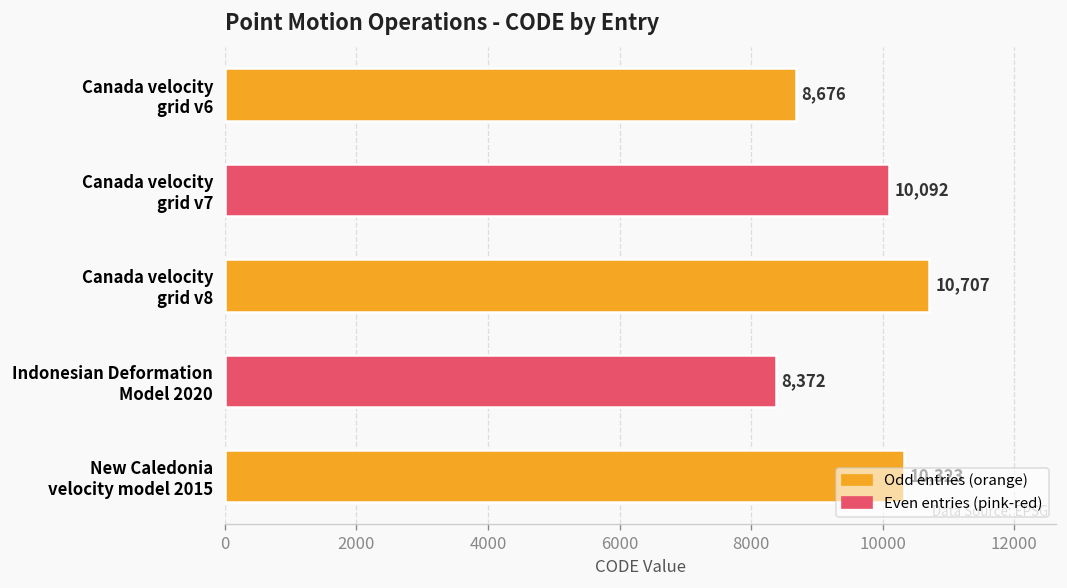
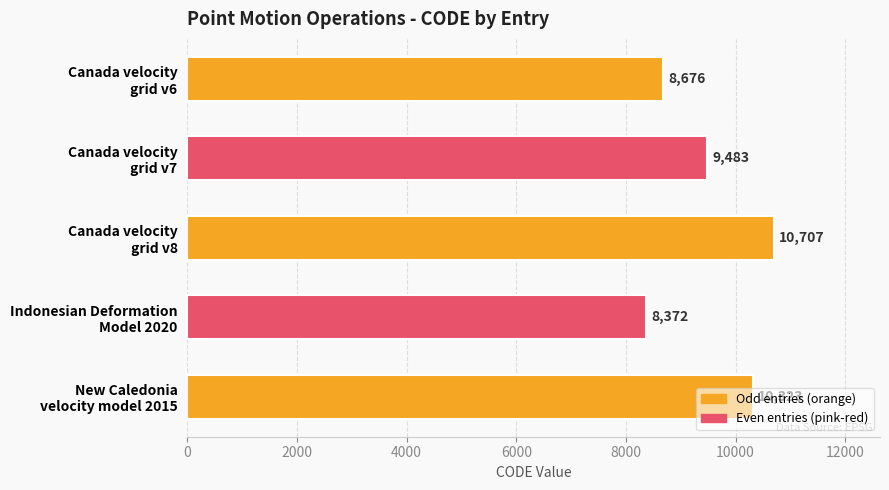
Canada velocity grid v7: 10,092 -> 9,483
